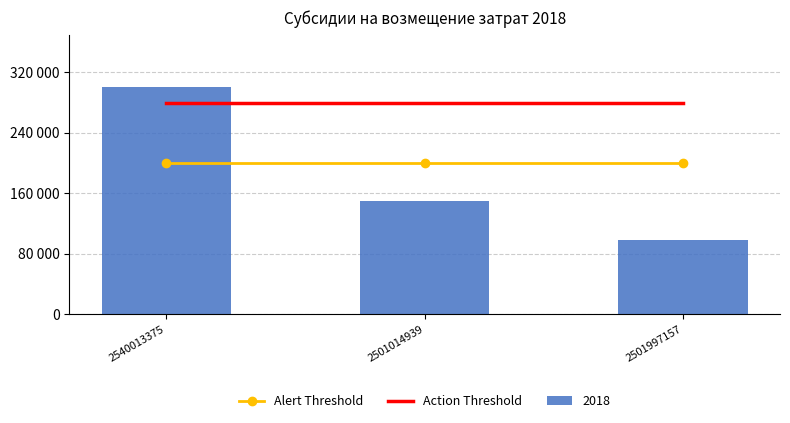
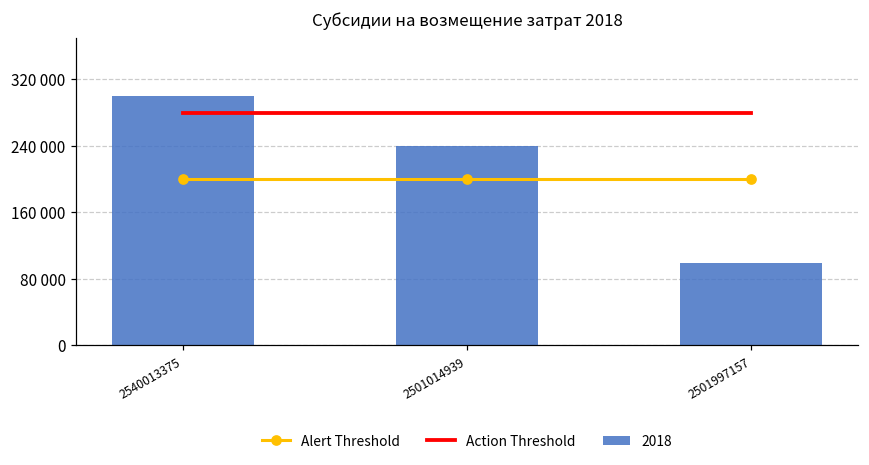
2018, 2501014939: 150000 -> 240000
